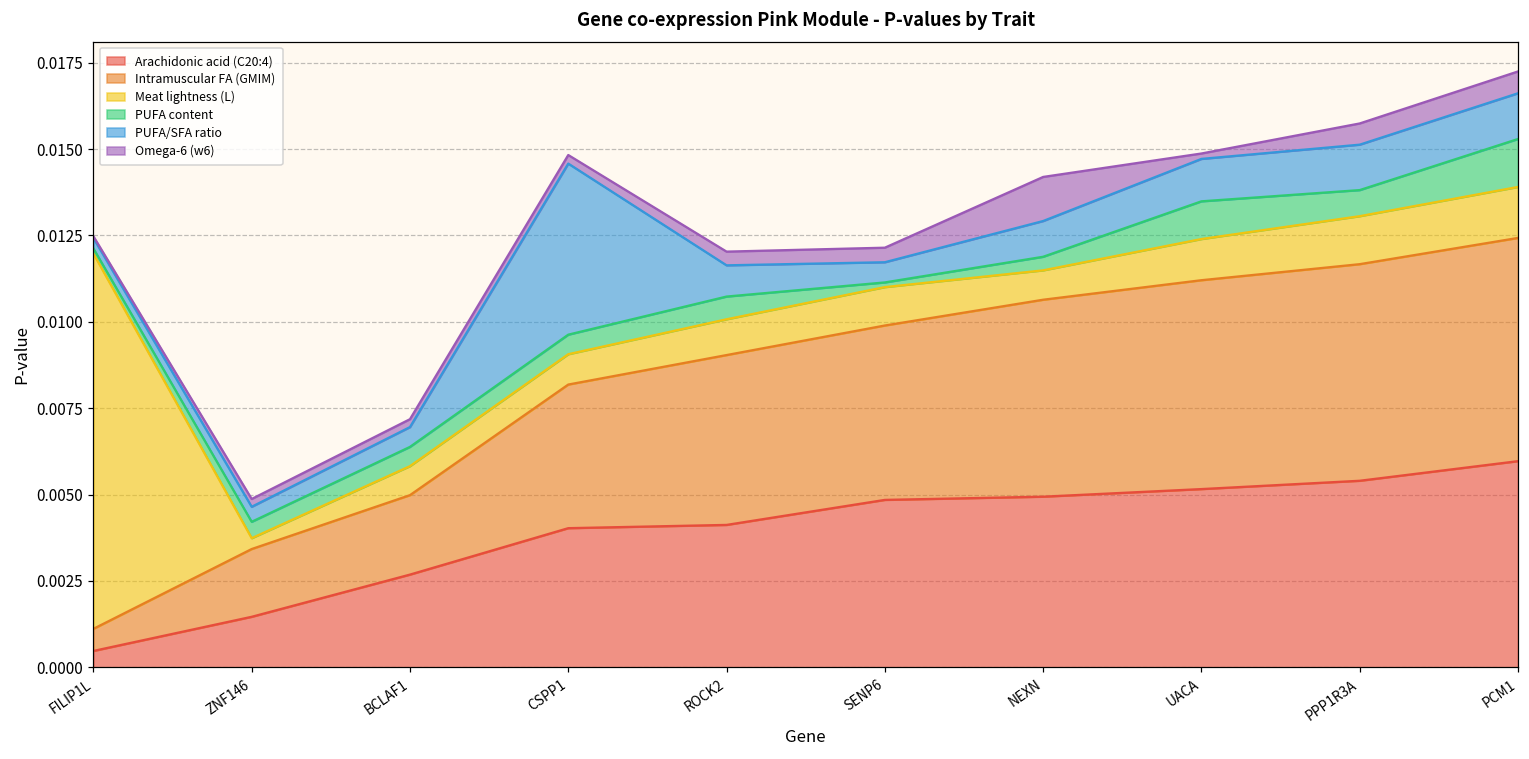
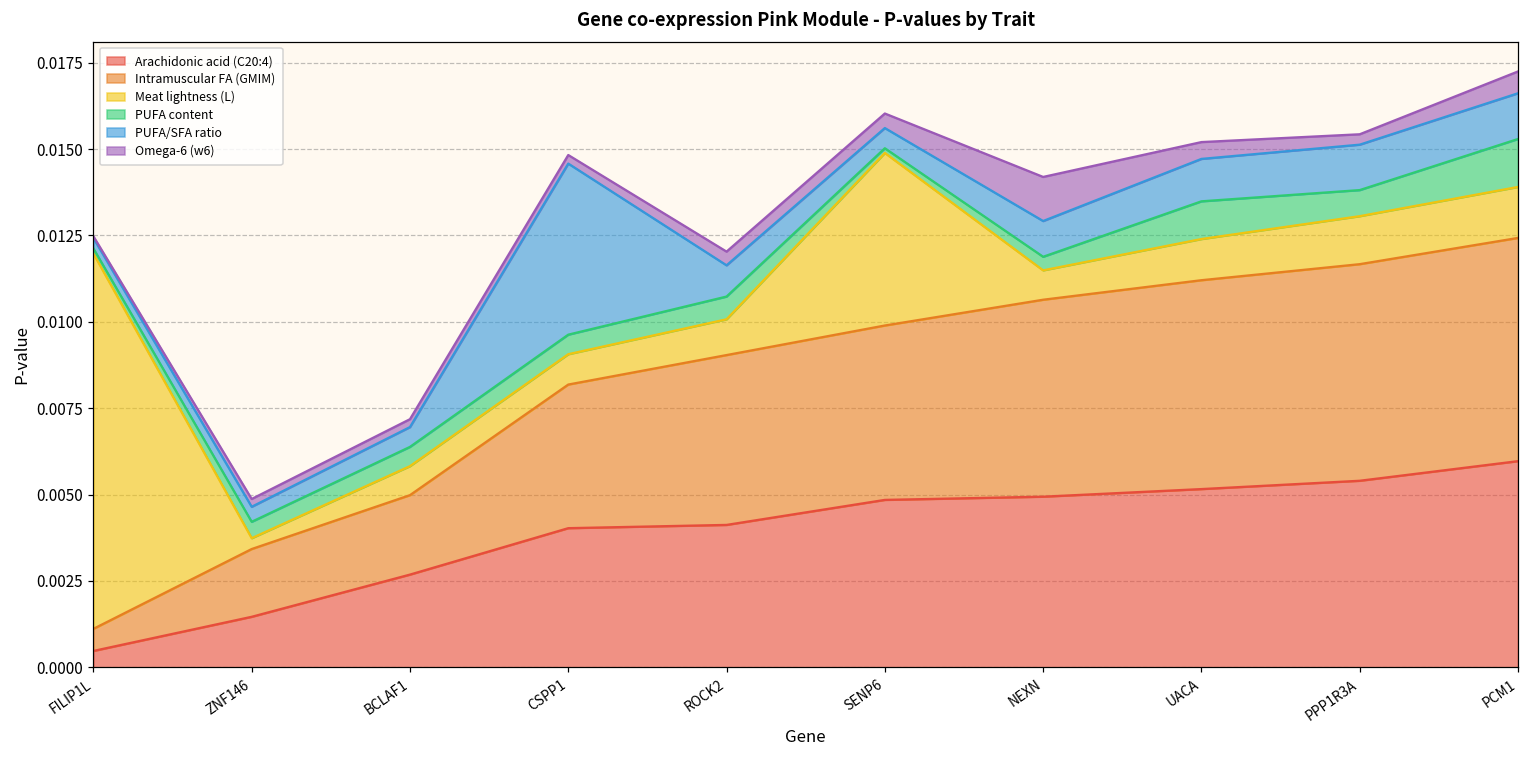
Meat lightness (L), SENP6: 0.0011 -> 0.0050
Omega-6 (w6), UACA: 0.0002 -> 0.0005
Omega-6 (w6), PPP1R3A: 0.0006 -> 0.0003
